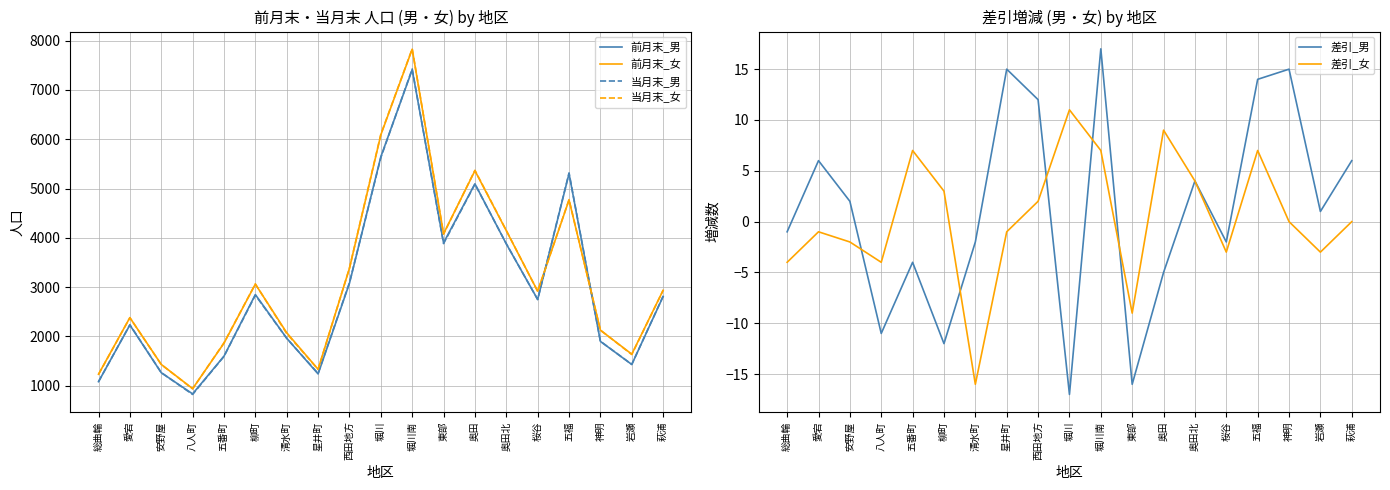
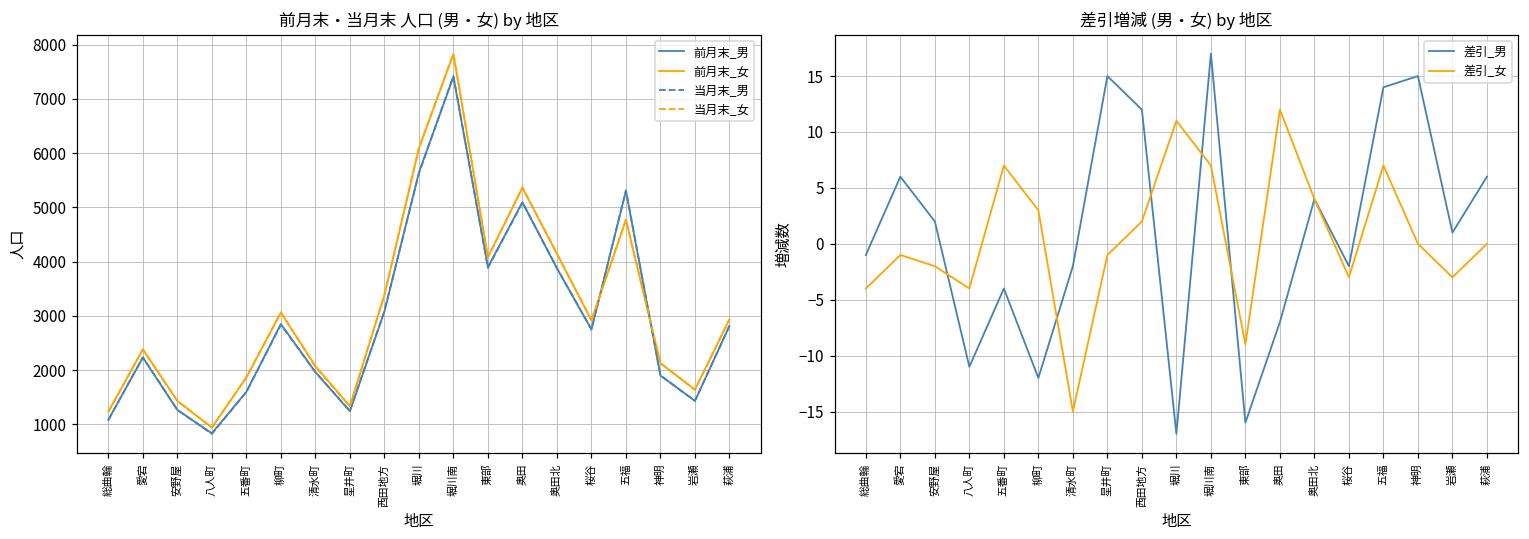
差引増減 (男・女) by 地区, 差引_女, 清水町: -16 -> -15
差引増減 (男・女) by 地区, 差引_男, 奥田: -5 -> -7
差引増減 (男・女) by 地区, 差引_女, 奥田: 9 -> 12
